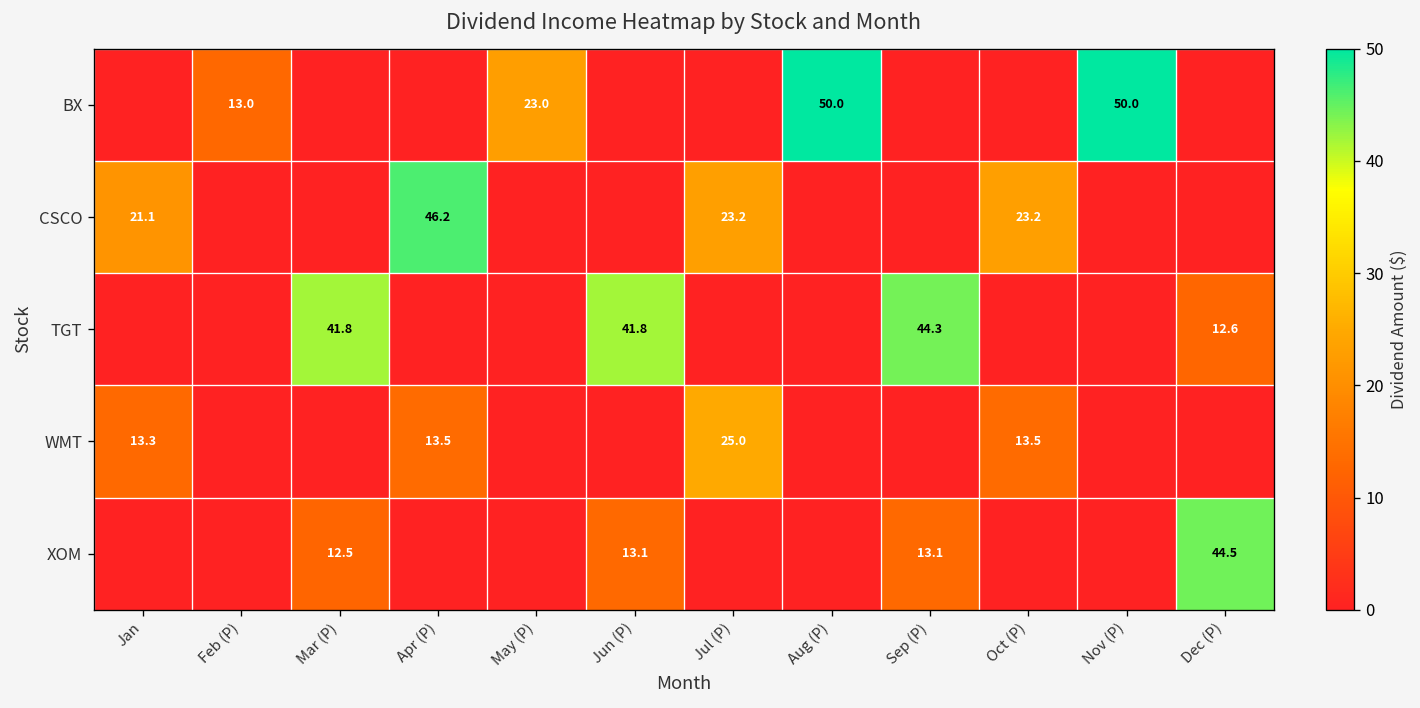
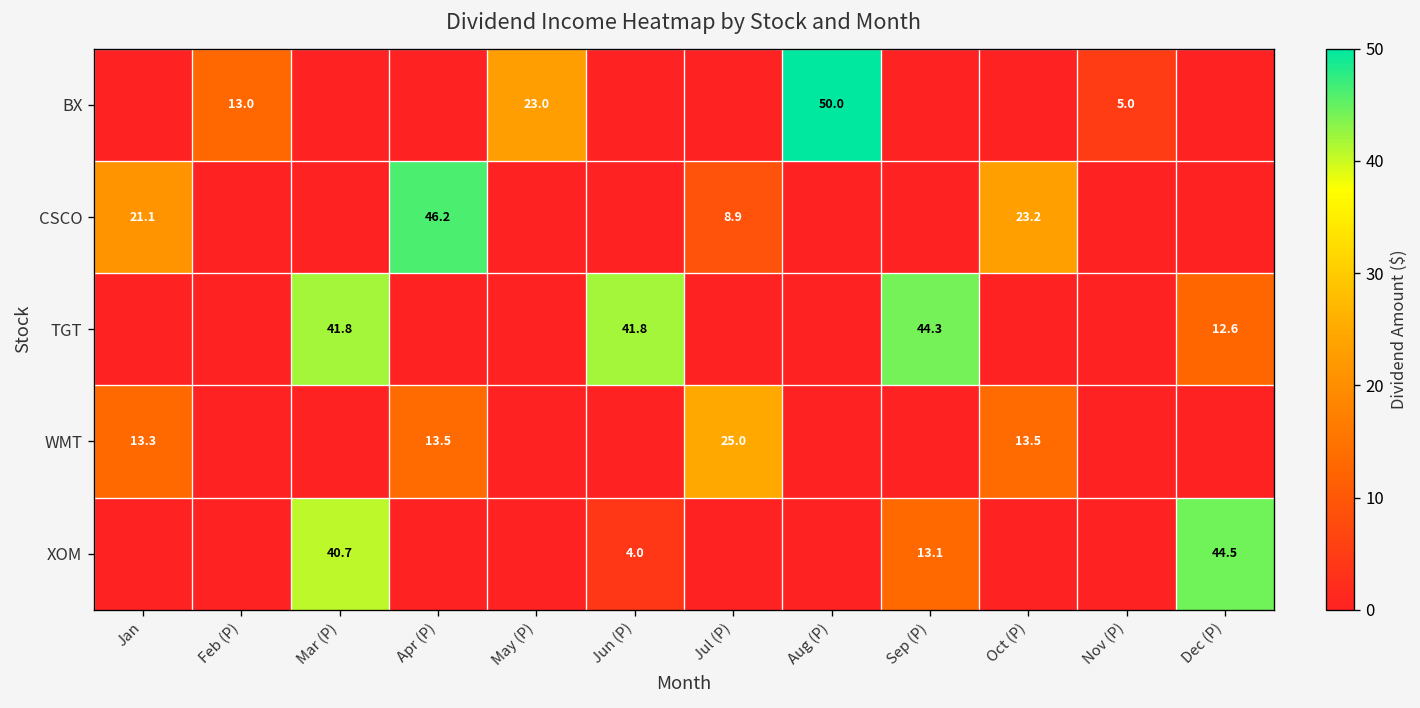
BX, Nov (P): 50.0 -> 5.0
CSCO, Jul (P): 23.2 -> 8.9
XOM, Mar (P): 12.5 -> 40.7
XOM, Jun (P): 13.1 -> 4.0
